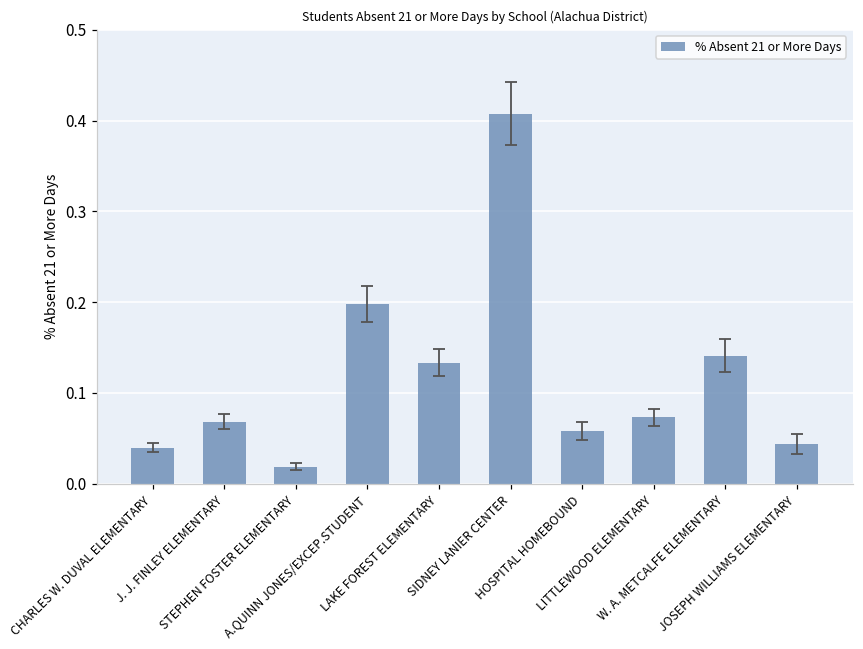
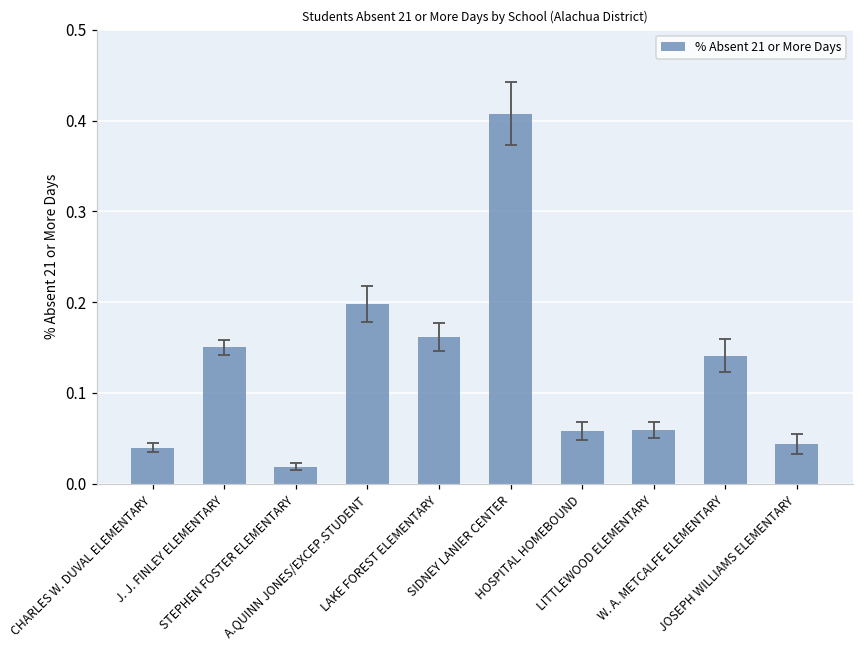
% Absent 21 or More Days, J. J. FINLEY ELEMENTARY: 0.07 -> 0.15
% Absent 21 or More Days, LAKE FOREST ELEMENTARY: 0.13 -> 0.16
% Absent 21 or More Days, LITTLEWOOD ELEMENTARY: 0.07 -> 0.06
